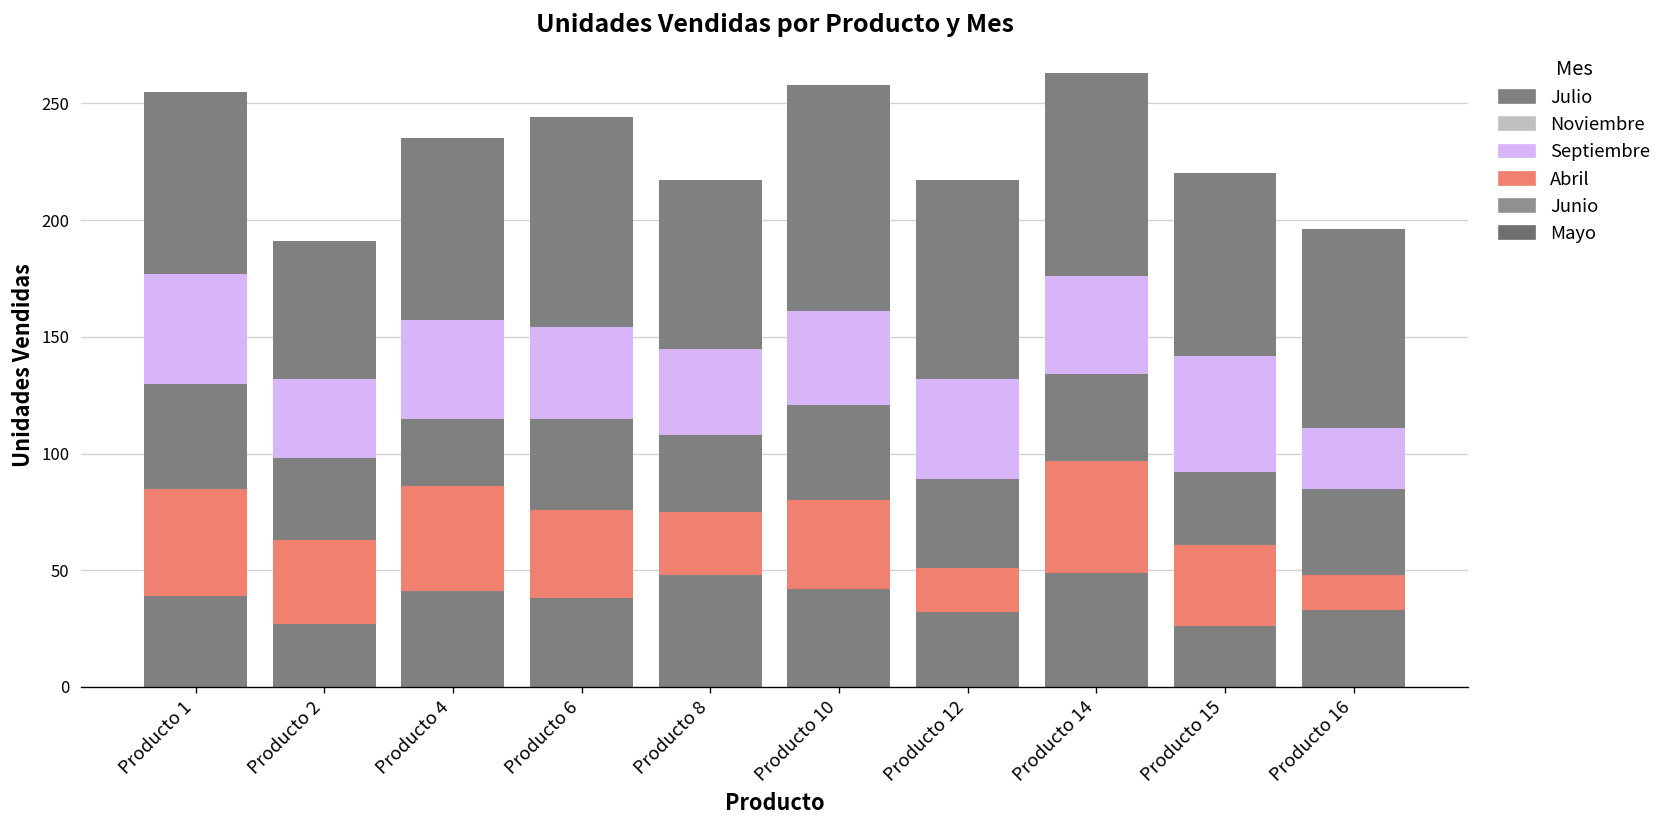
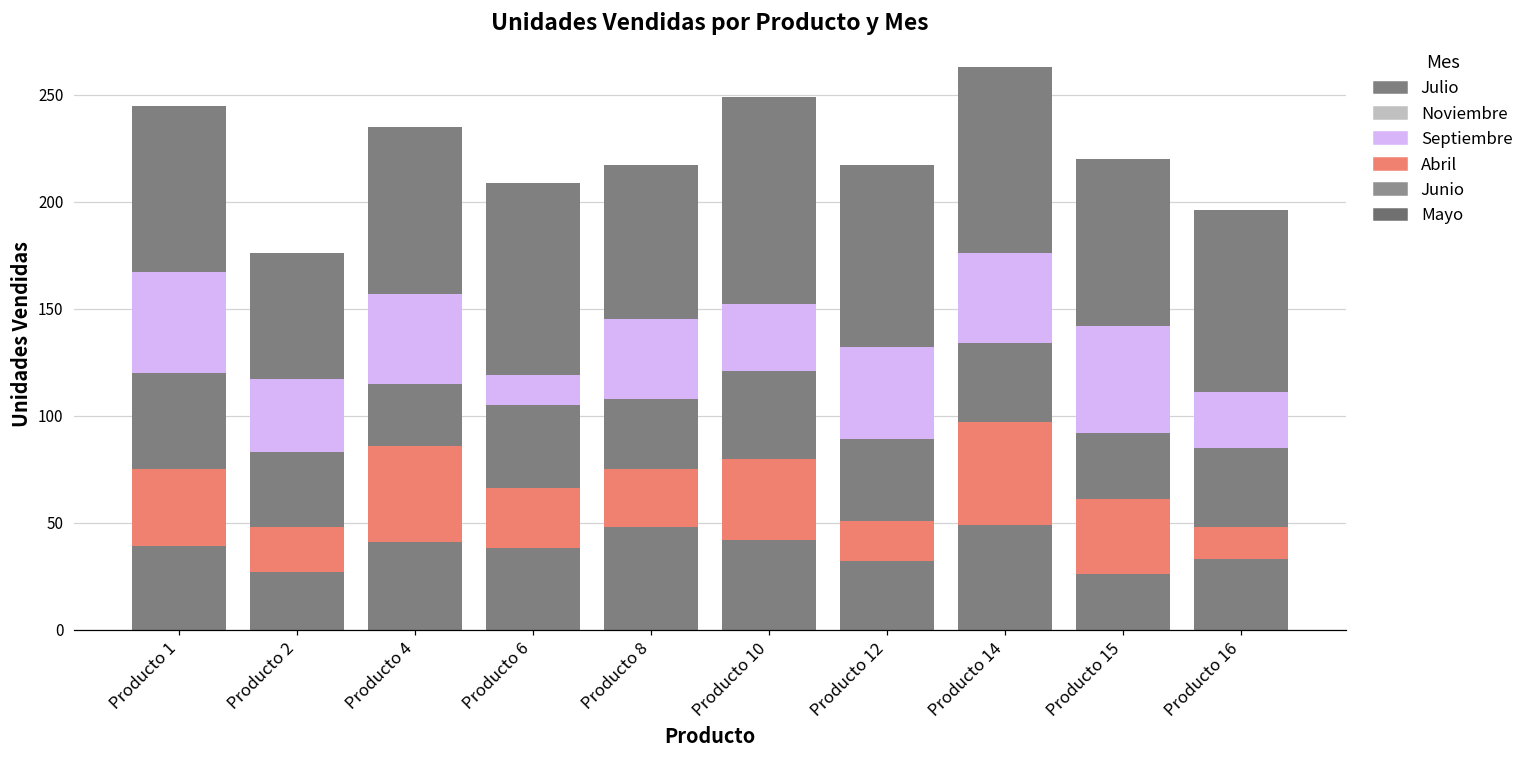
Abril, Producto 1: 46 -> 36
Abril, Producto 2: 36 -> 21
Abril, Producto 6: 38 -> 28
Septiembre, Producto 6: 39 -> 14
Septiembre, Producto 10: 40 -> 31
